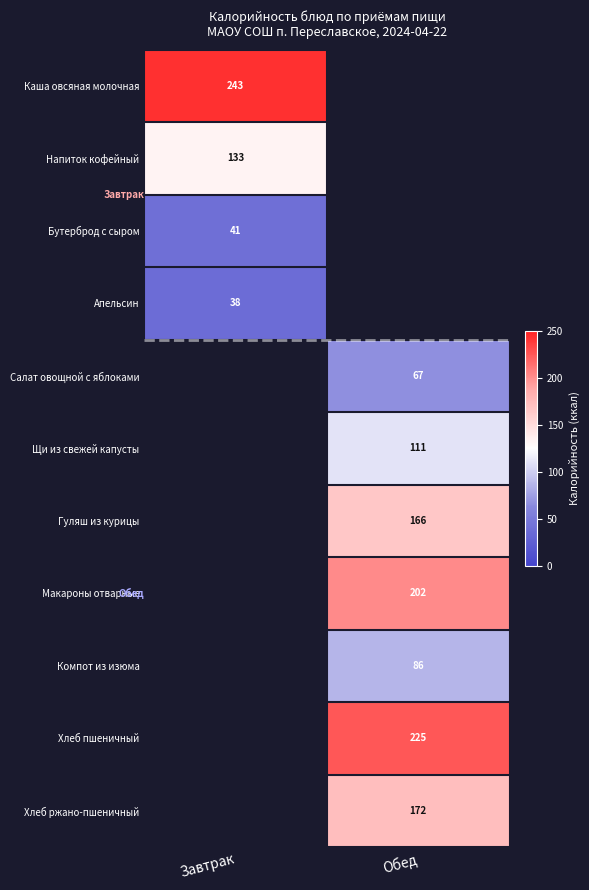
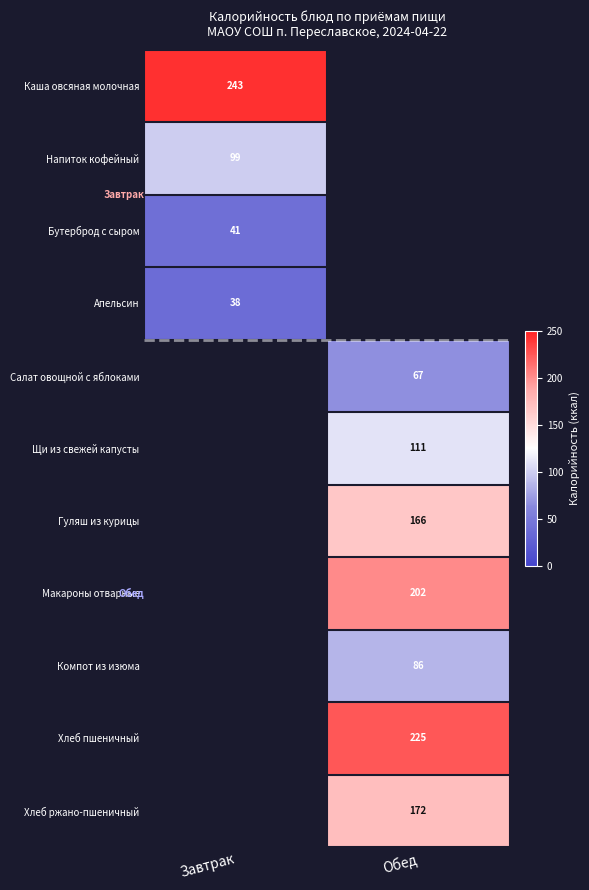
Напиток кофейный, Завтрак: 133 -> 99
